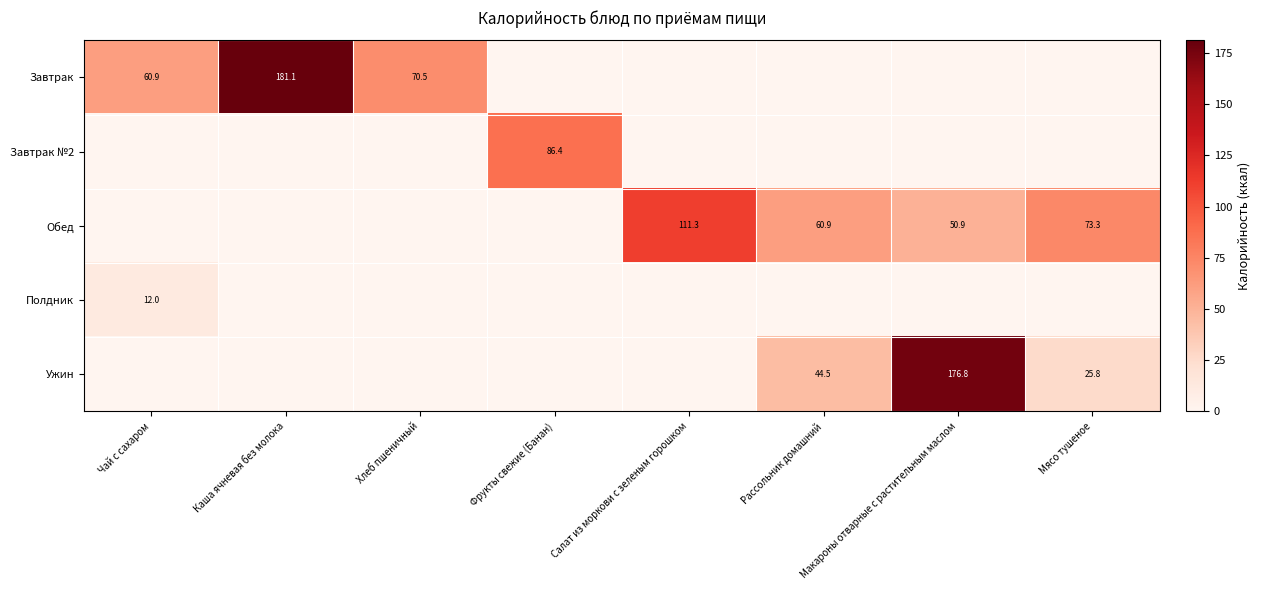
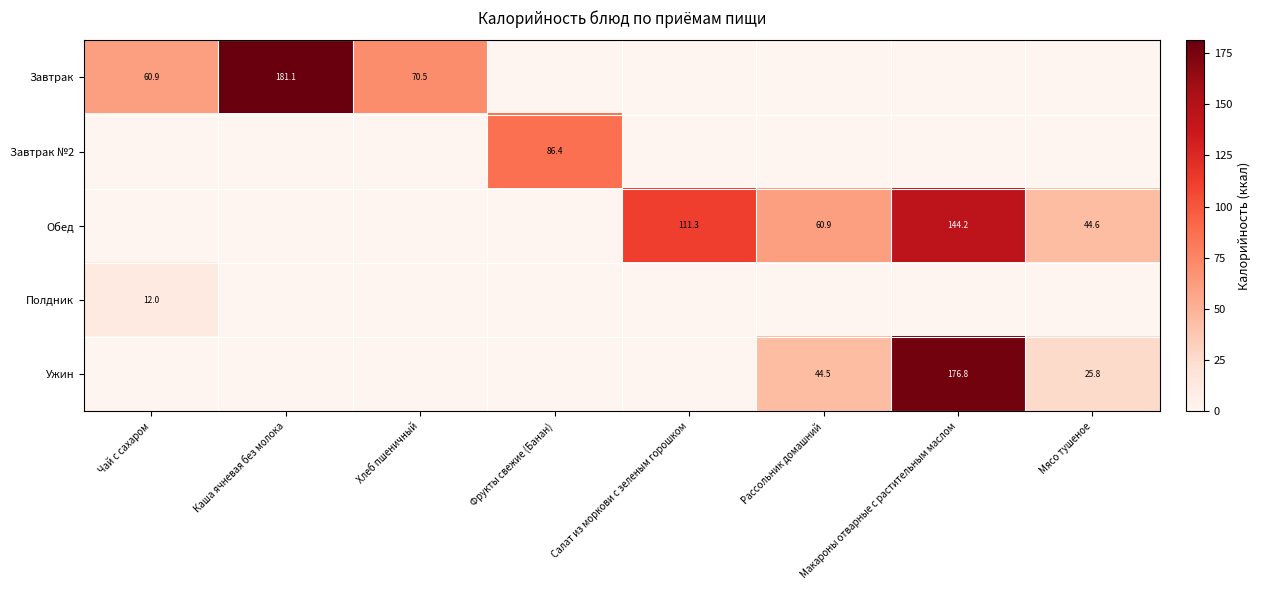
Обед, Макароны отварные с растительным маслом: 50.9 -> 144.2
Обед, Мясо тушеное: 73.3 -> 44.6
